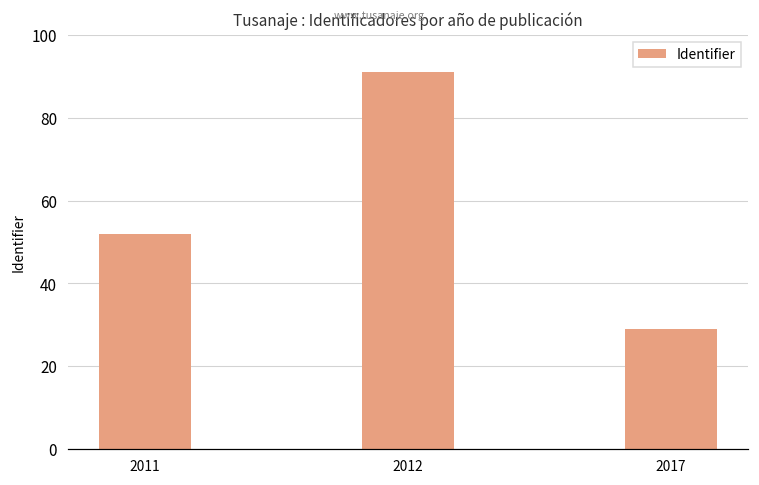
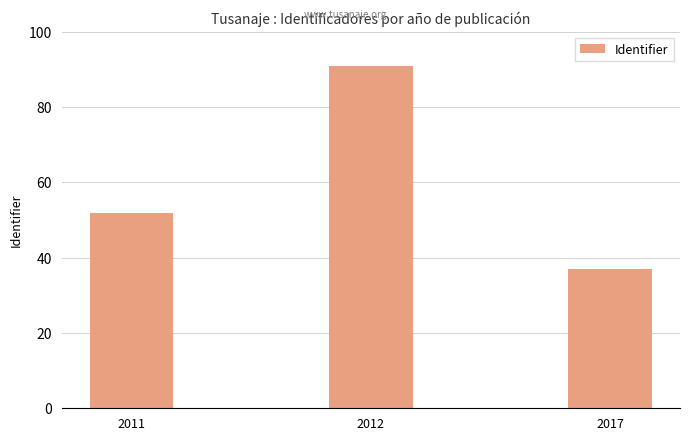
2017: 29 -> 37
